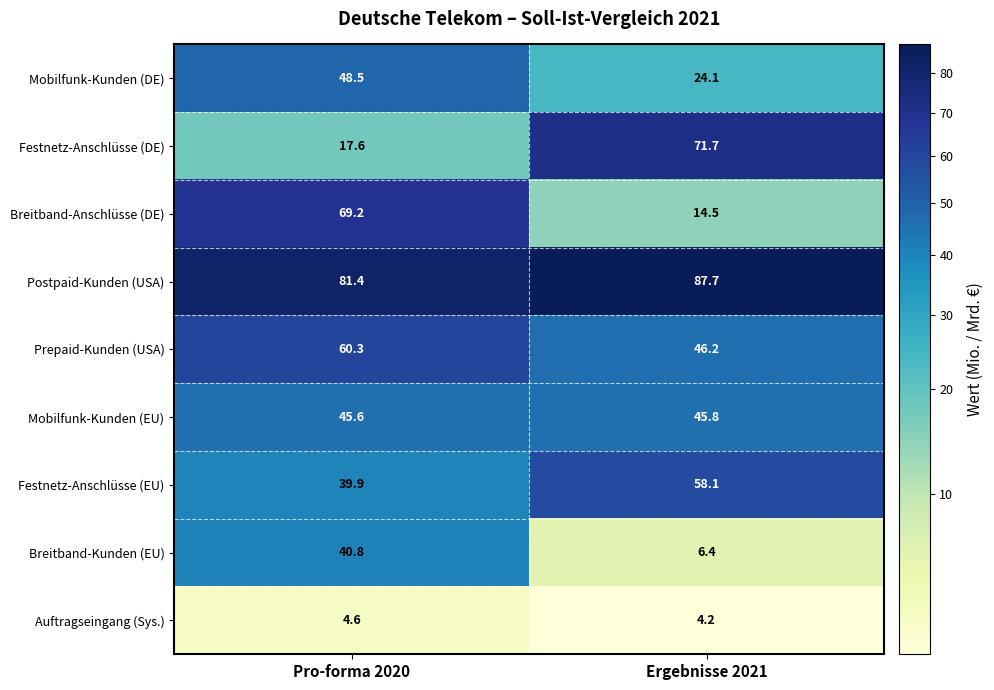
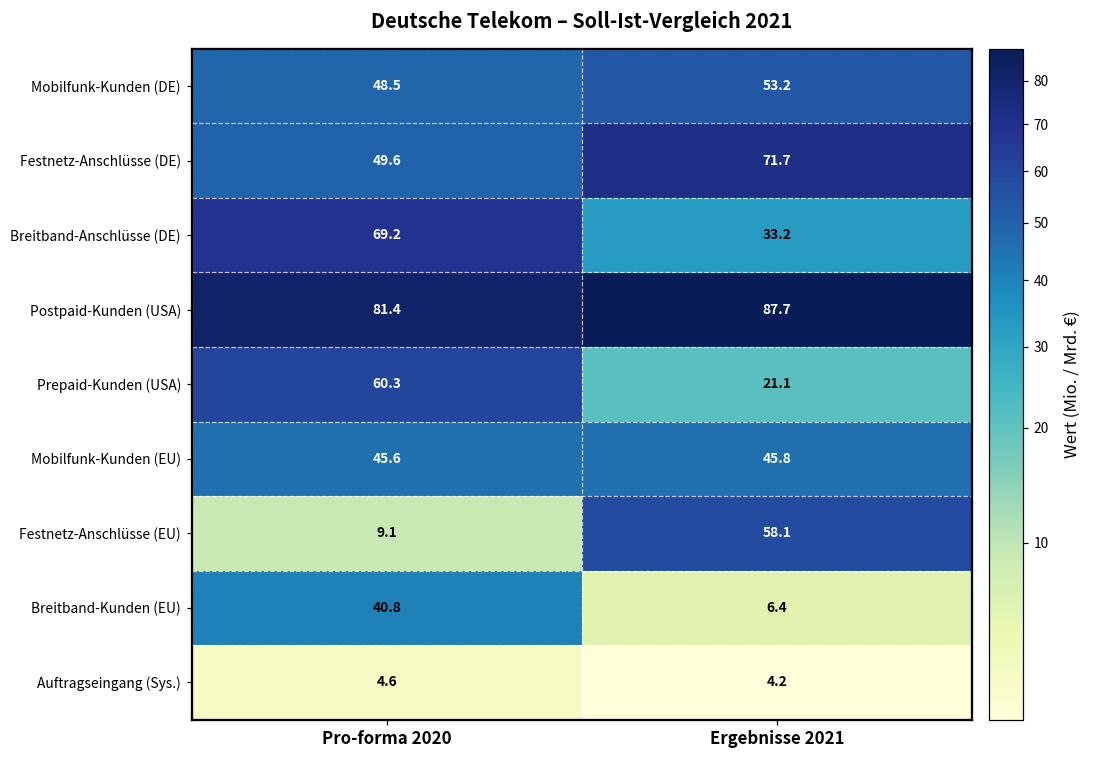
Mobilfunk-Kunden (DE), Ergebnisse 2021: 24.1 -> 53.2
Festnetz-Anschlüsse (DE), Pro-forma 2020: 17.6 -> 49.6
Breitband-Anschlüsse (DE), Ergebnisse 2021: 14.5 -> 33.2
Prepaid-Kunden (USA), Ergebnisse 2021: 46.2 -> 21.1
Festnetz-Anschlüsse (EU), Pro-forma 2020: 39.9 -> 9.1
